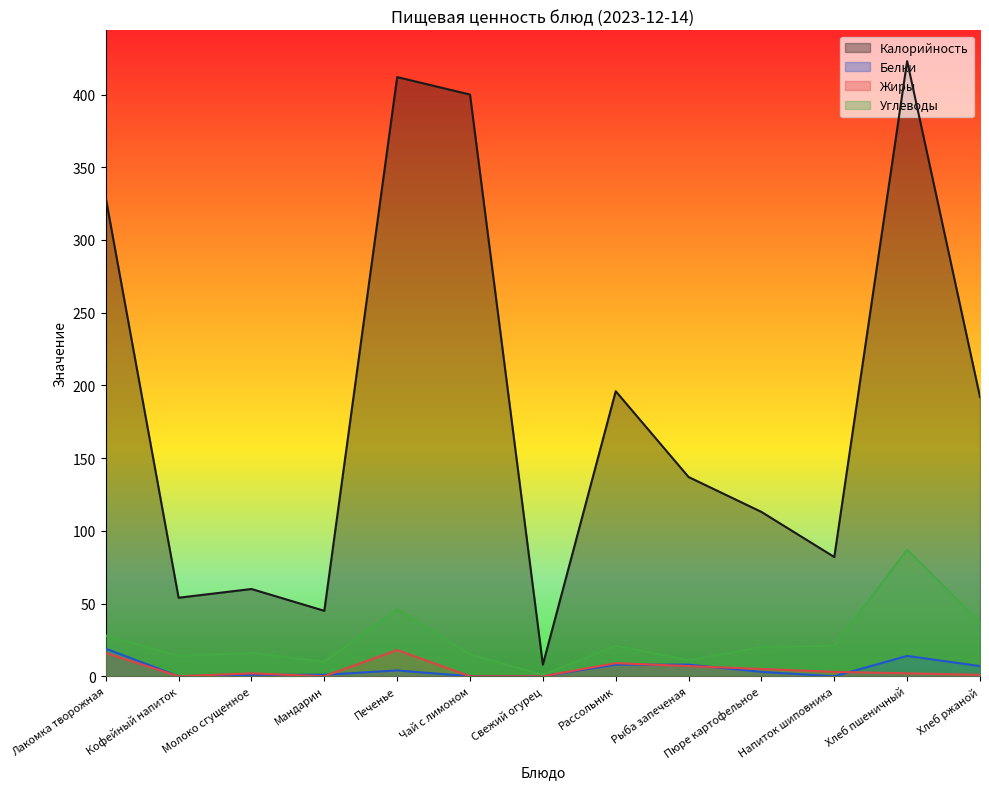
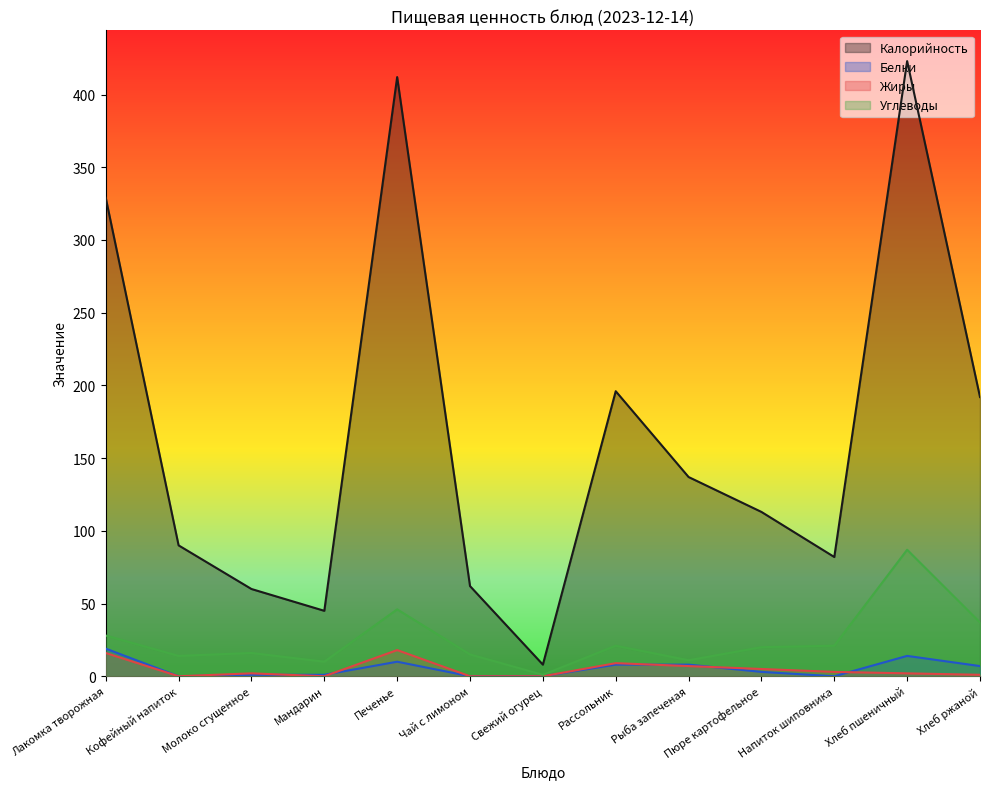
Калорийность, Кофейный напиток: 54 -> 90
Белки, Печенье: 4 -> 10
Калорийность, Чай с лимоном: 400 -> 62
